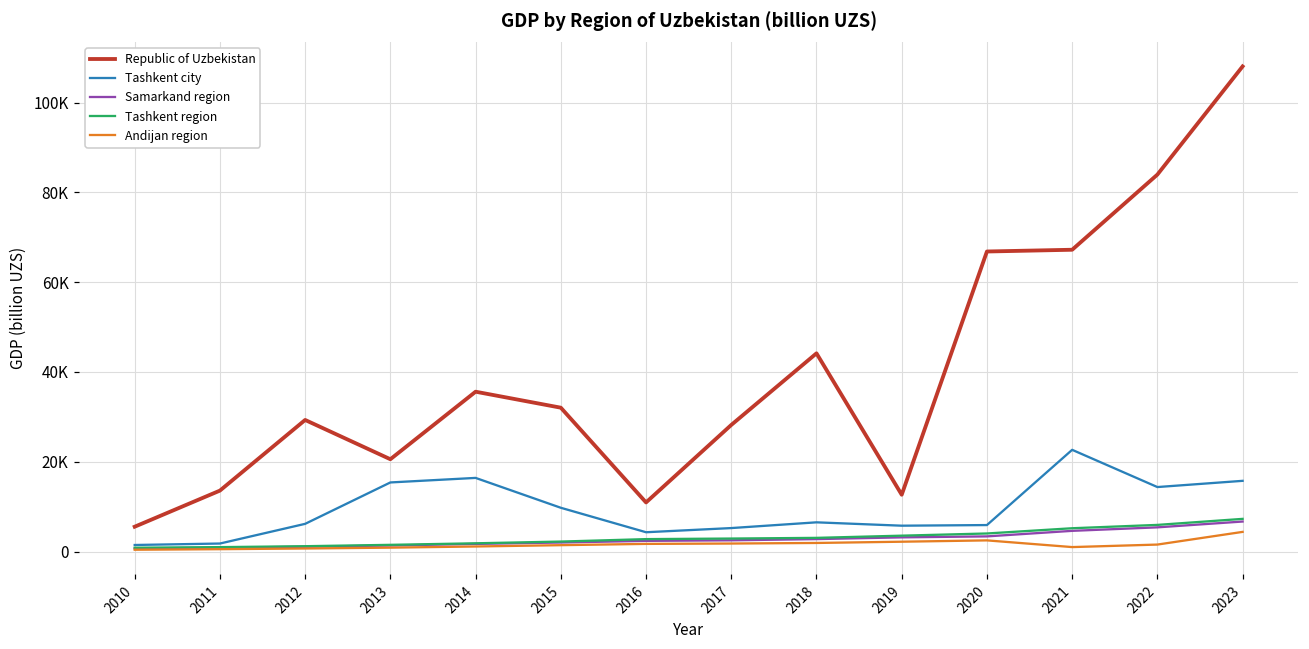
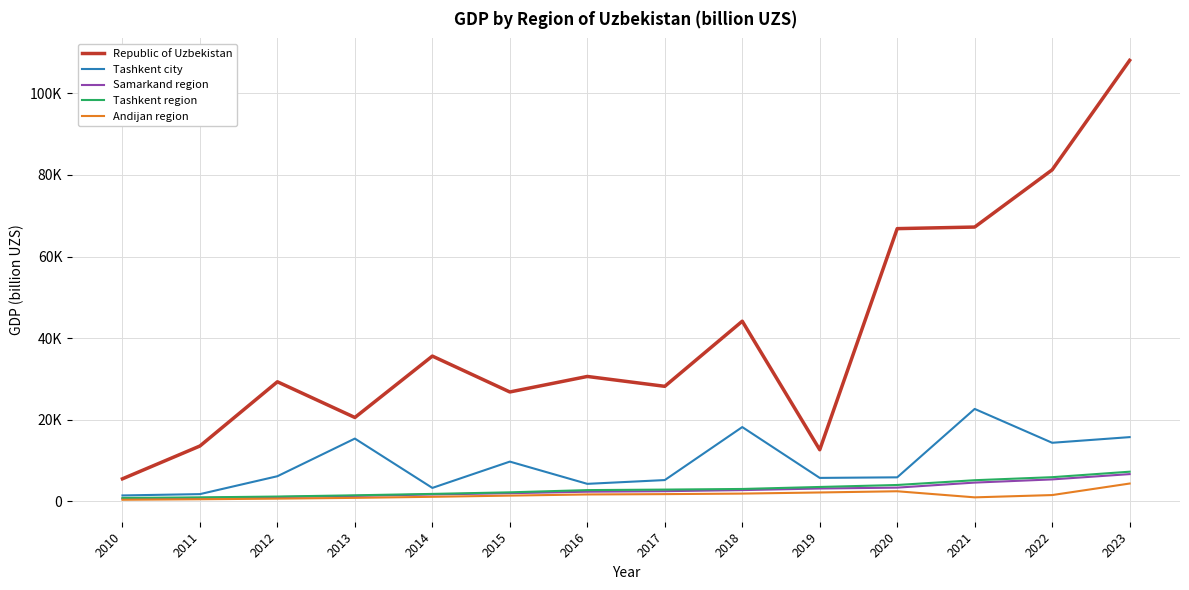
Tashkent city, 2014: 16000 -> 3000
Republic of Uzbekistan, 2015: 32000 -> 27000
Republic of Uzbekistan, 2016: 11000 -> 31000
Tashkent city, 2018: 7000 -> 18000
Republic of Uzbekistan, 2022: 84000 -> 81000
